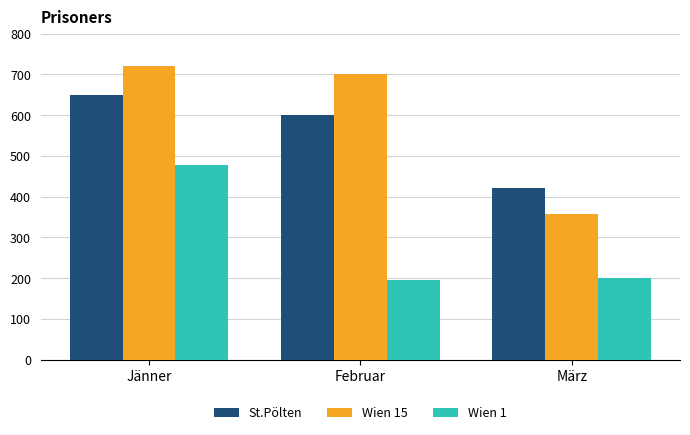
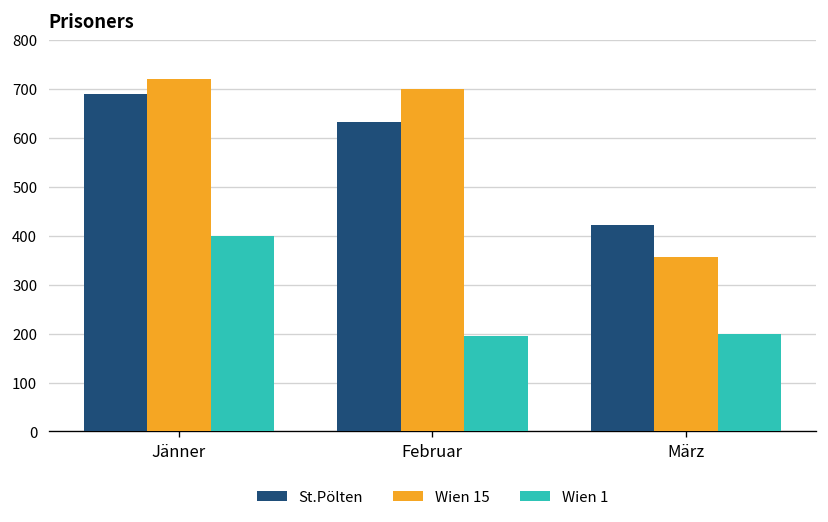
St.Pölten, Jänner: 650 -> 690
Wien 1, Jänner: 480 -> 400
St.Pölten, Februar: 600 -> 630
